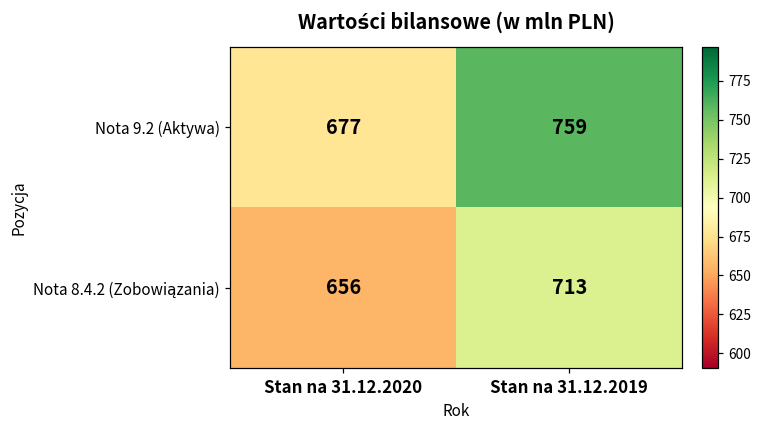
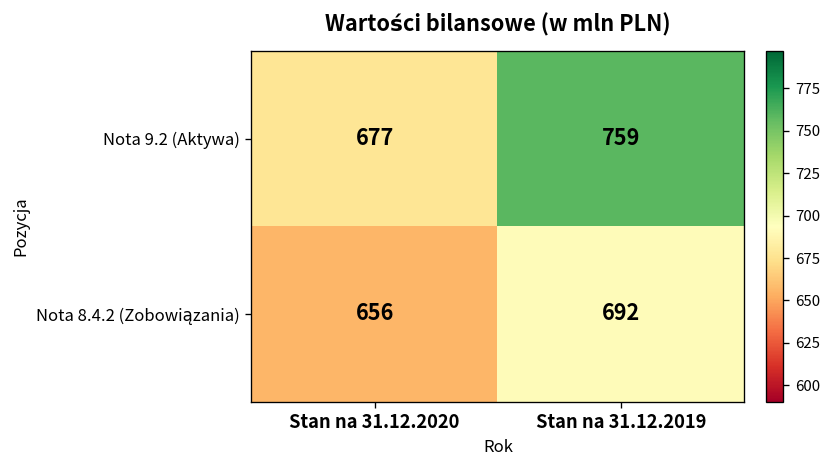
Nota 8.4.2 (Zobowiązania), Stan na 31.12.2019: 713 -> 692
